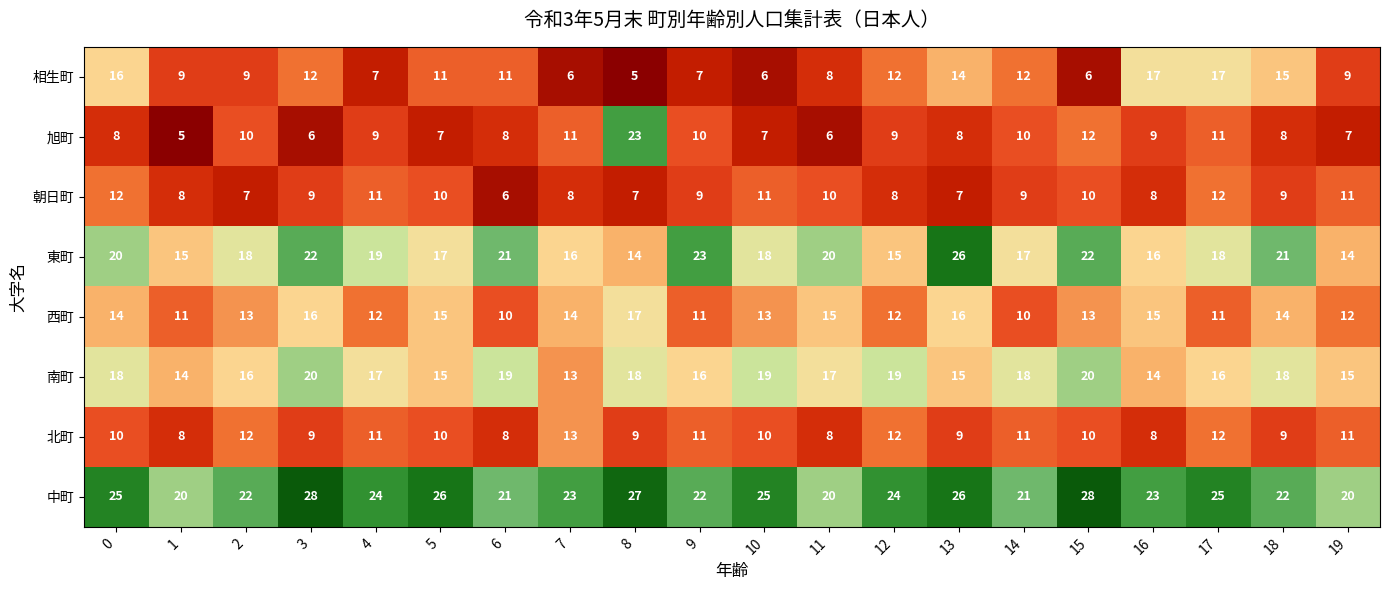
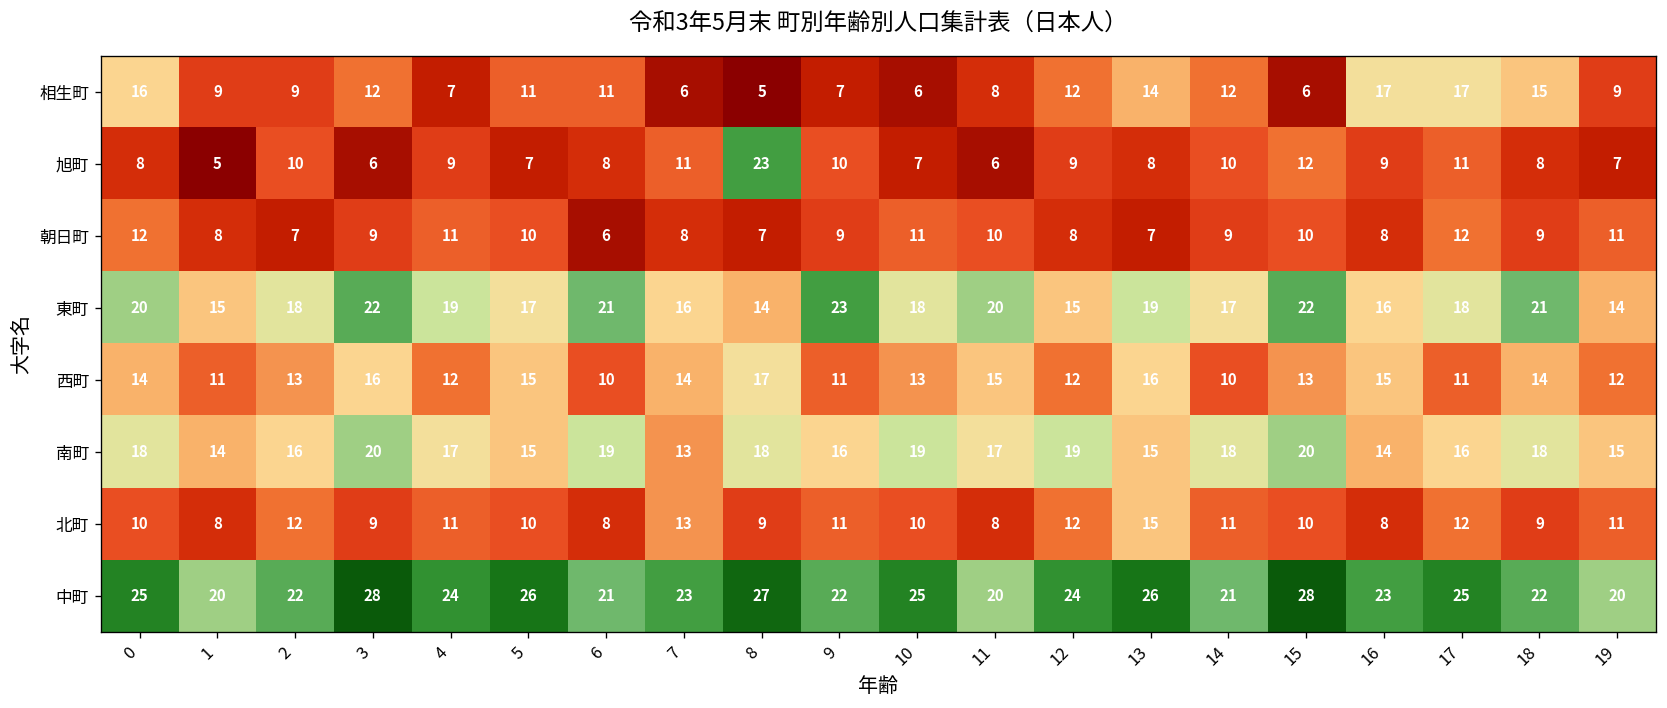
東町, 13: 26 -> 19
北町, 13: 9 -> 15
